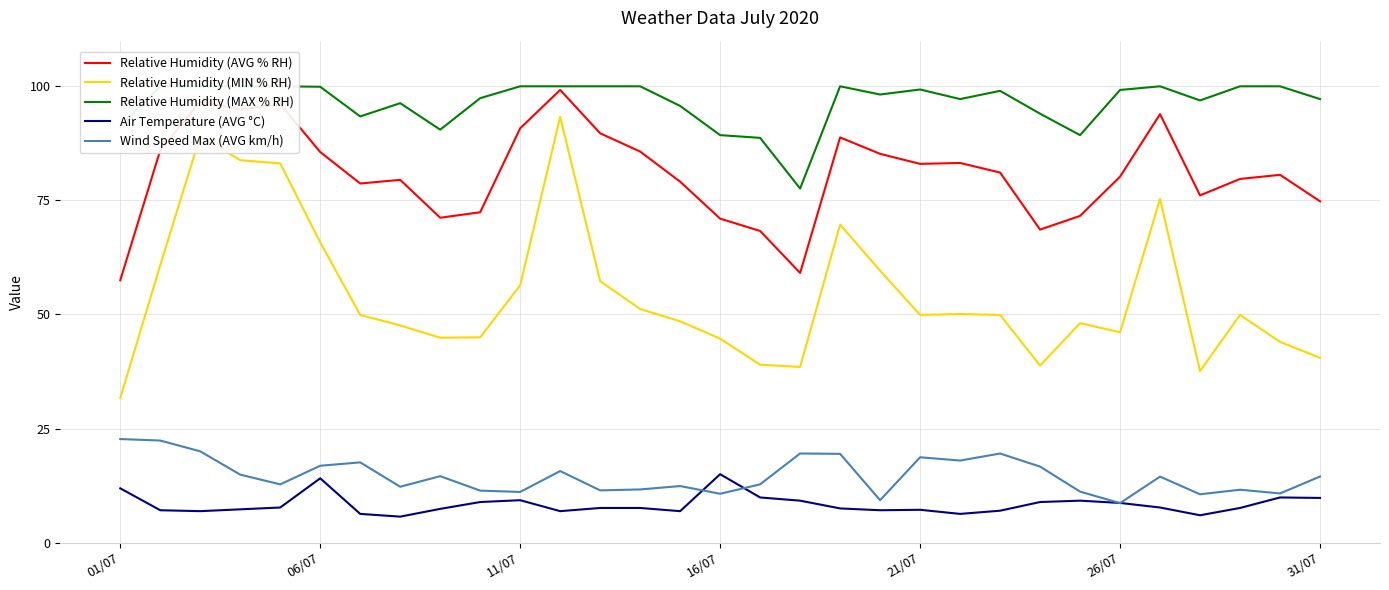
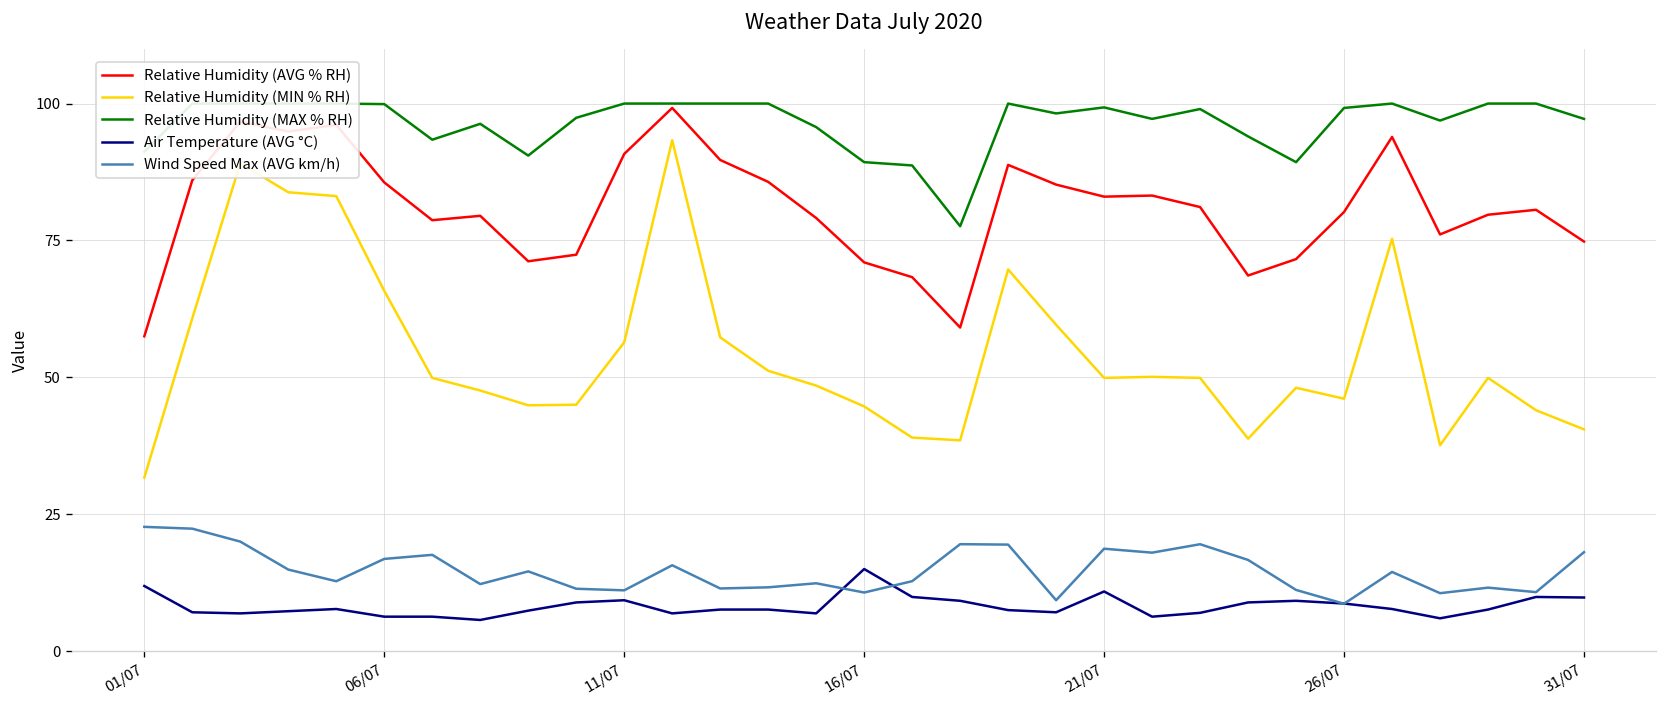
Air Temperature (AVG °C), 06/07: 14 -> 6
Air Temperature (AVG °C), 21/07: 7 -> 11
Wind Speed Max (AVG km/h), 31/07: 14 -> 18
